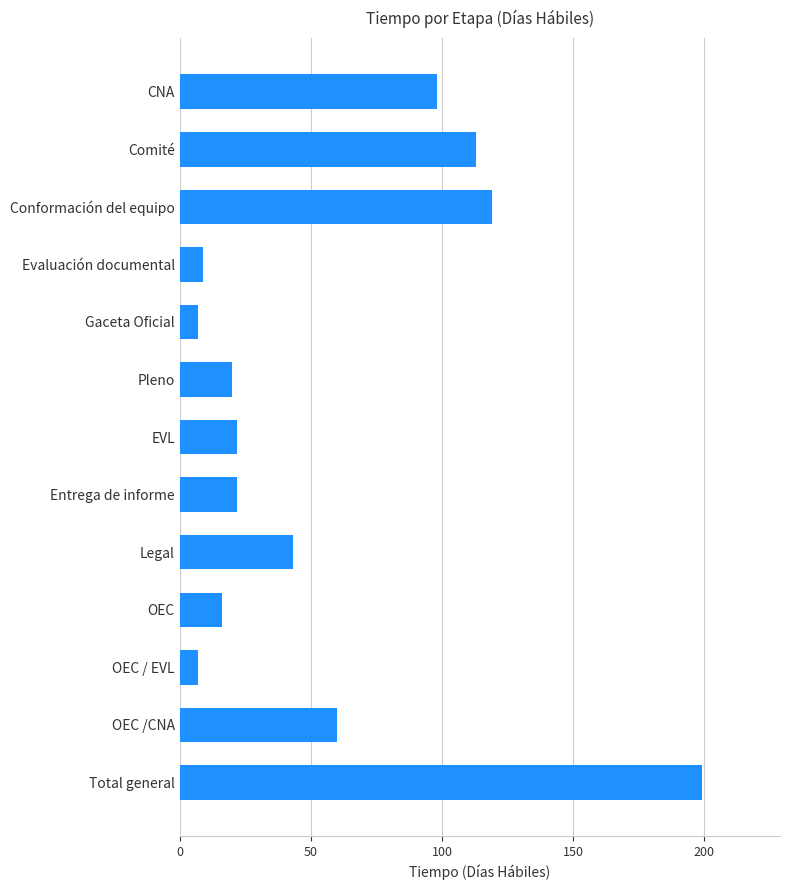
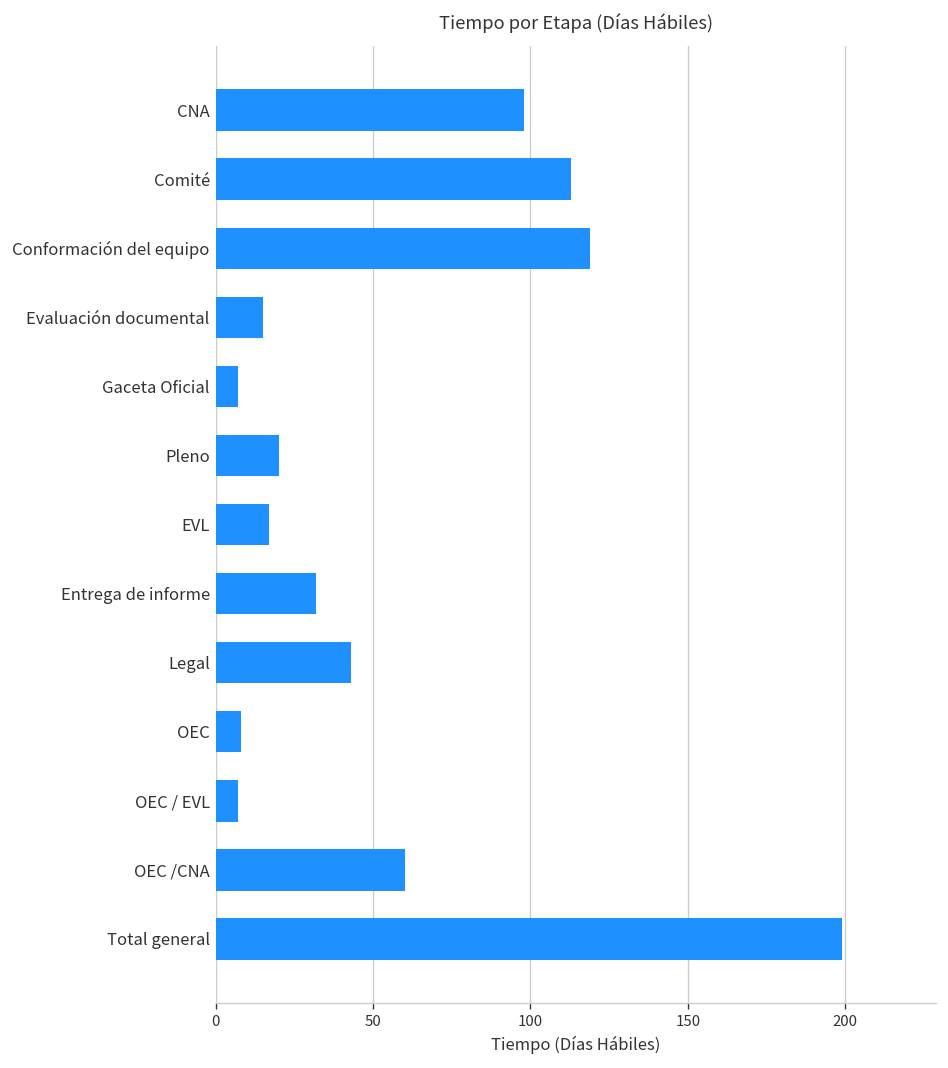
Evaluación documental: 9 -> 15
EVL: 22 -> 17
Entrega de informe: 22 -> 32
OEC: 16 -> 8
